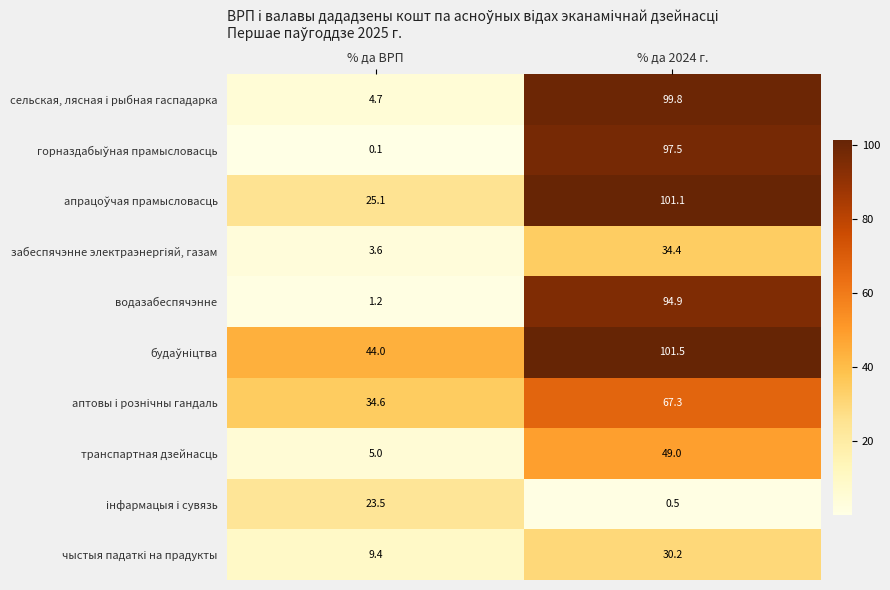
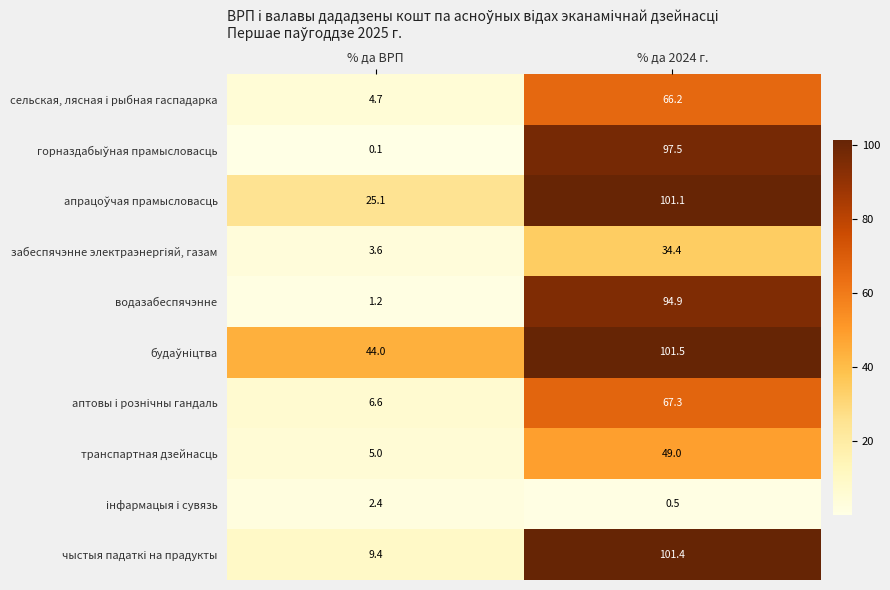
сельская, лясная і рыбная гаспадарка, % да 2024 г.: 99.8 -> 66.2
аптовы і рознічны гандаль, % да ВРП: 34.6 -> 6.6
інфармацыя і сувязь, % да ВРП: 23.5 -> 2.4
чыстыя падаткі на прадукты, % да 2024 г.: 30.2 -> 101.4
